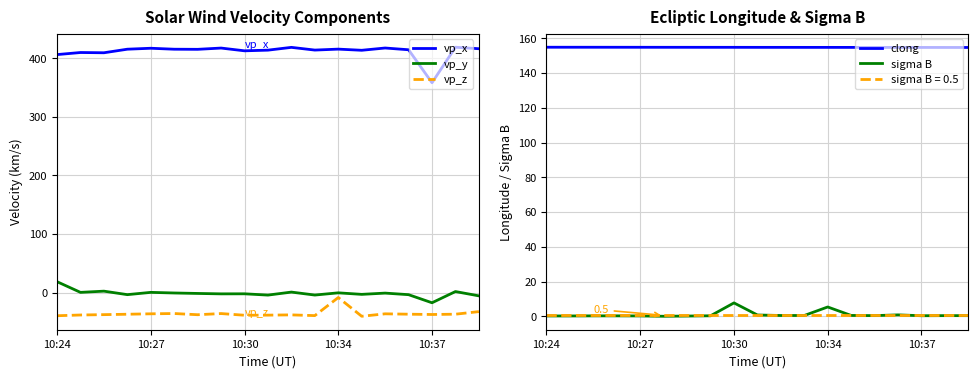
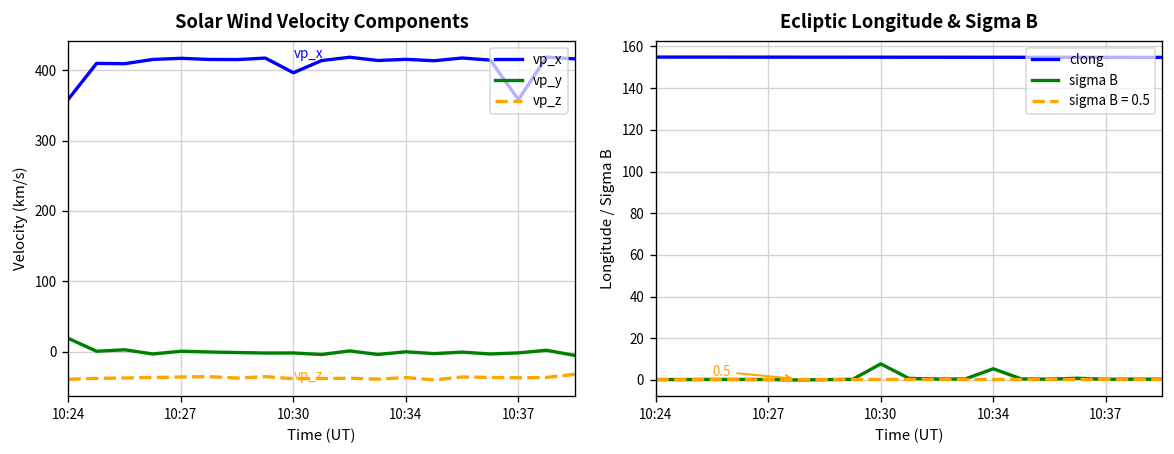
Solar Wind Velocity Components, vp_x, 10:24: 410 -> 360
Solar Wind Velocity Components, vp_x, 10:30: 410 -> 400
Solar Wind Velocity Components, vp_z, 10:34: -10 -> -40
Solar Wind Velocity Components, vp_y, 10:37: -20 -> 0
